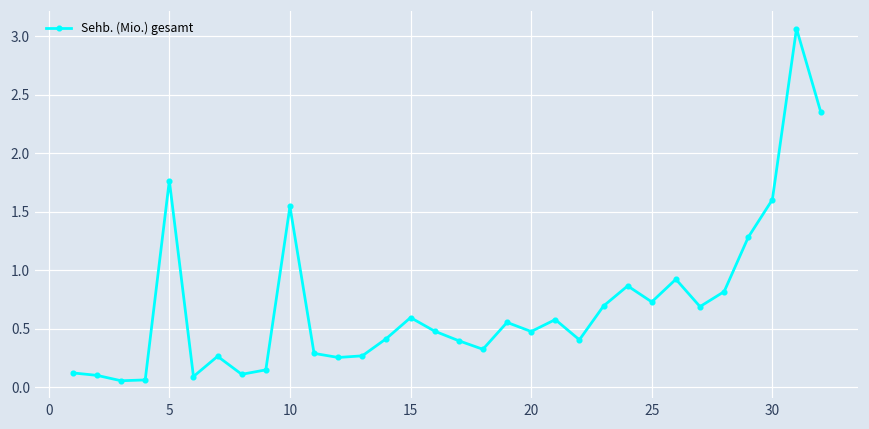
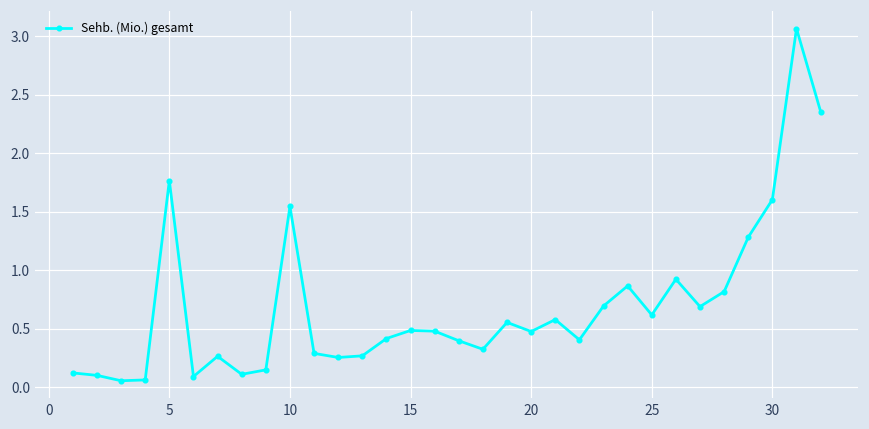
15: 0.59 -> 0.48
25: 0.73 -> 0.62
